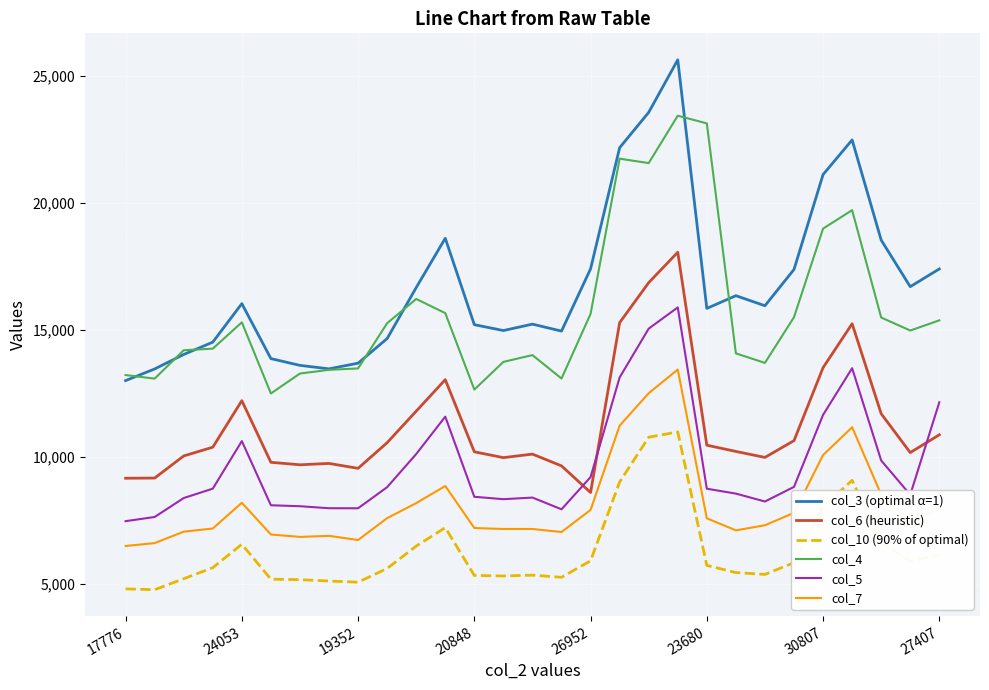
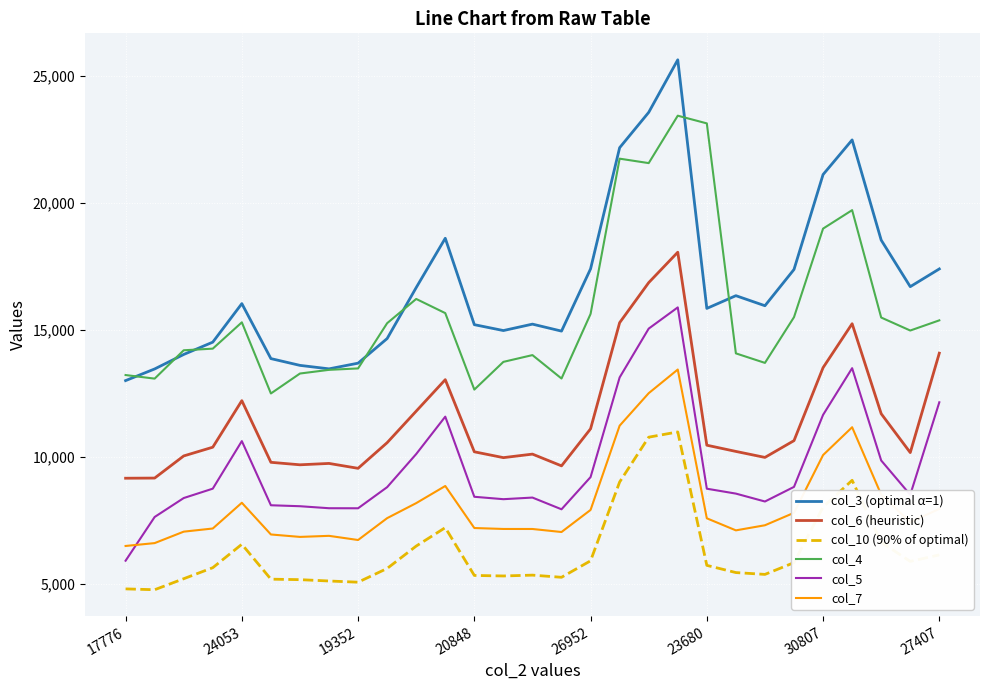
col_5, 17776: 7,500 -> 5,900
col_6 (heuristic), 26952: 8,600 -> 11,100
col_6 (heuristic), 27407: 10,900 -> 14,100
